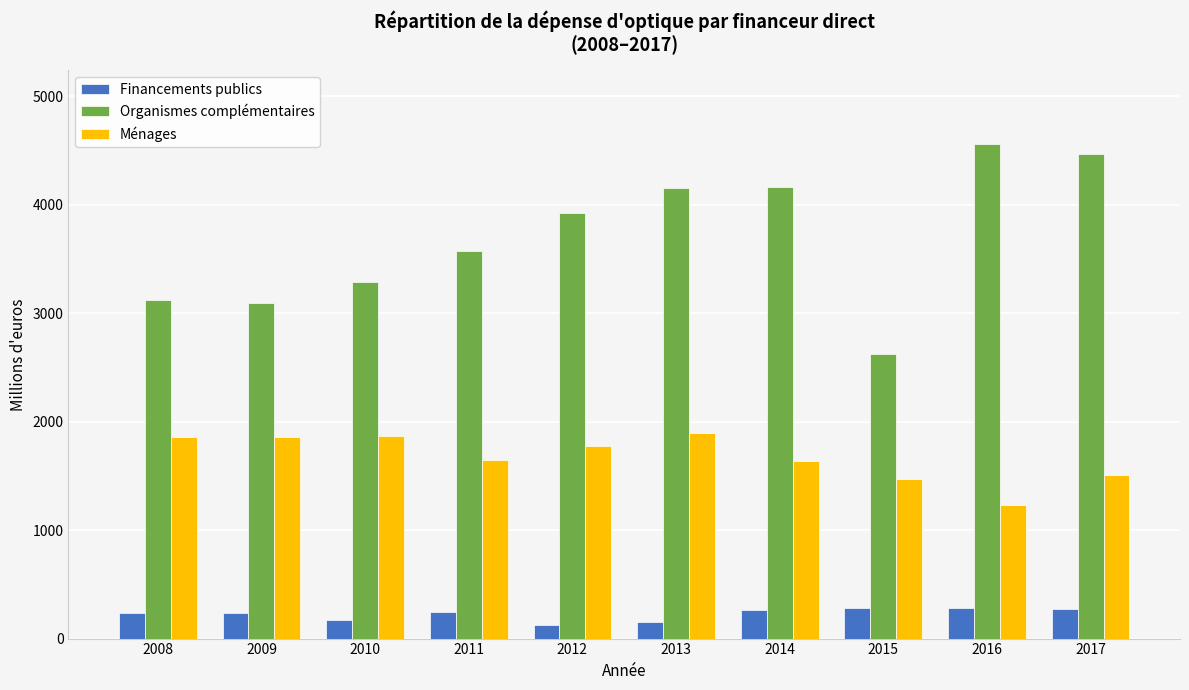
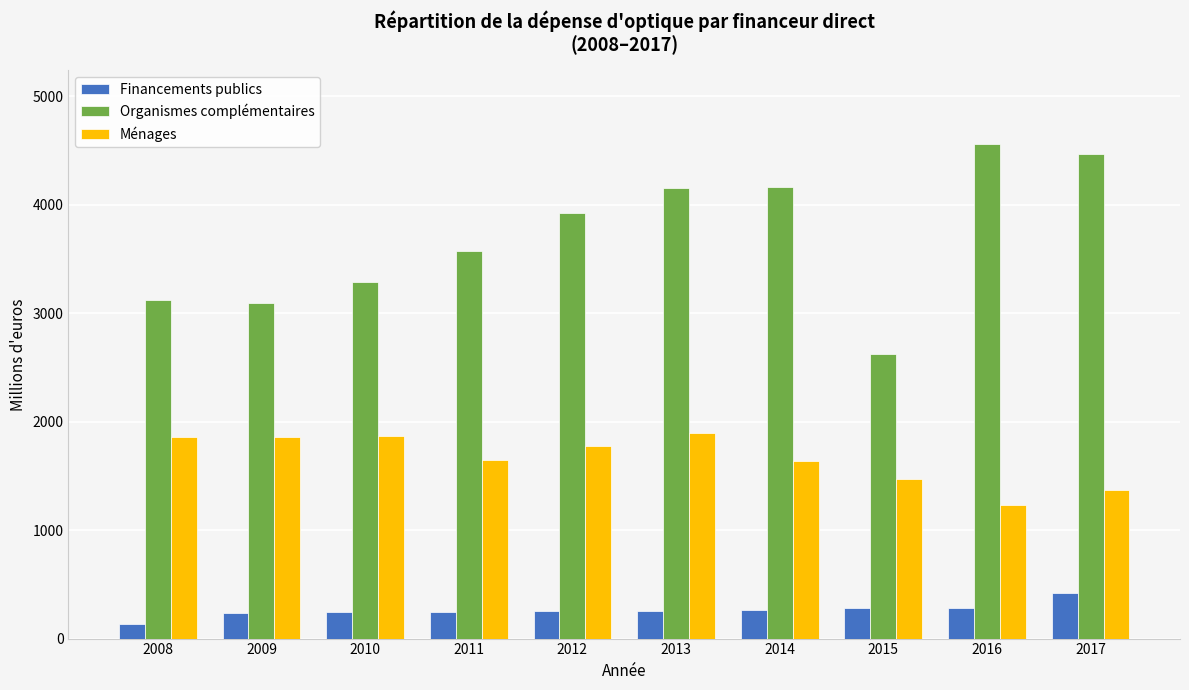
Financements publics, 2008: 230 -> 140
Financements publics, 2010: 170 -> 250
Financements publics, 2012: 130 -> 250
Financements publics, 2013: 150 -> 260
Financements publics, 2017: 270 -> 420
Ménages, 2017: 1510 -> 1370
